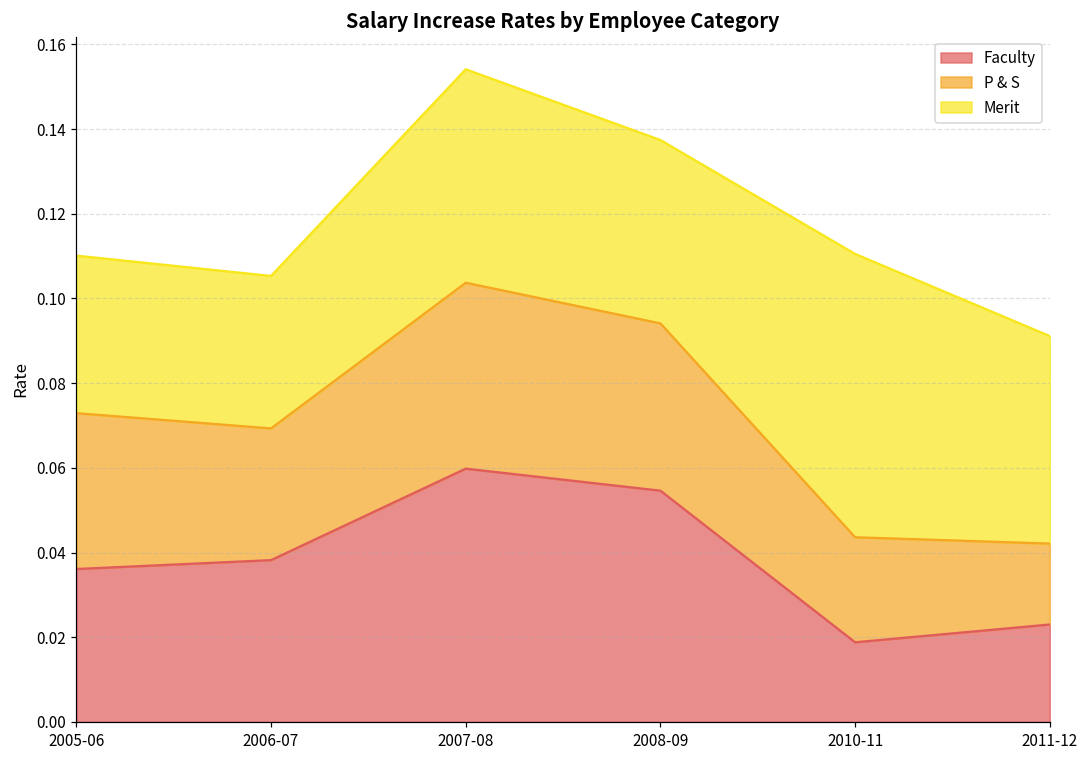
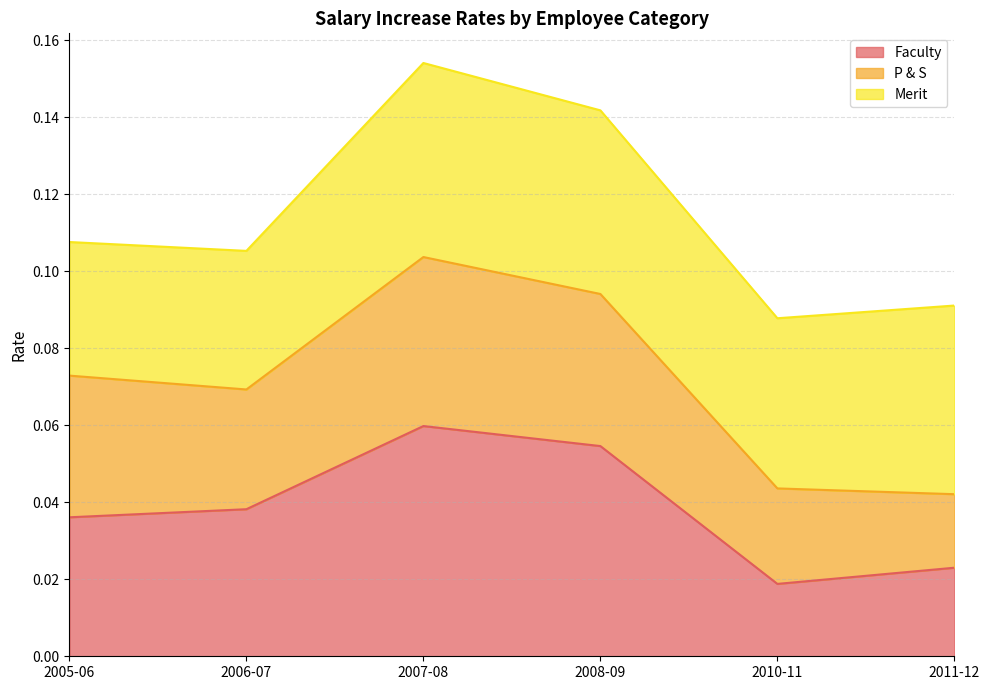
Merit, 2005-06: 0.037 -> 0.035
Merit, 2008-09: 0.043 -> 0.048
Merit, 2010-11: 0.067 -> 0.044
